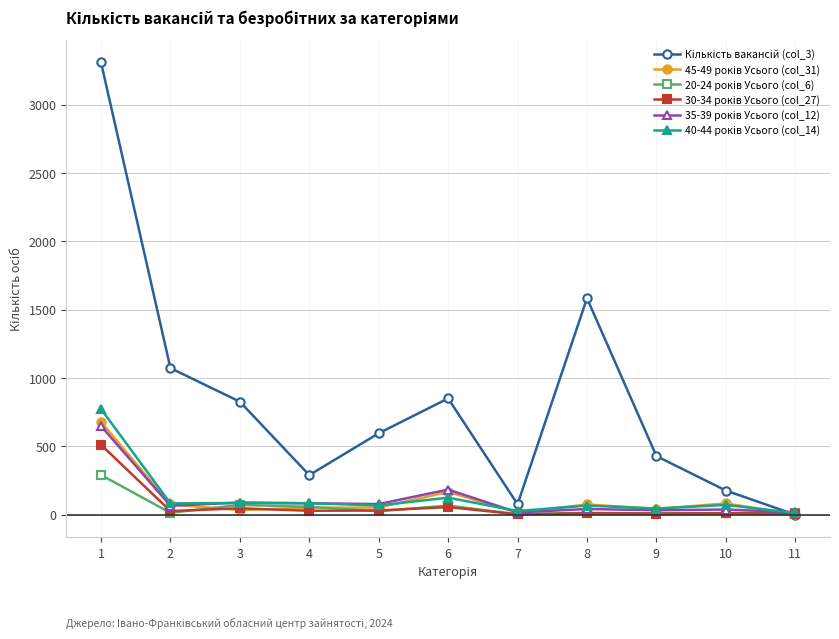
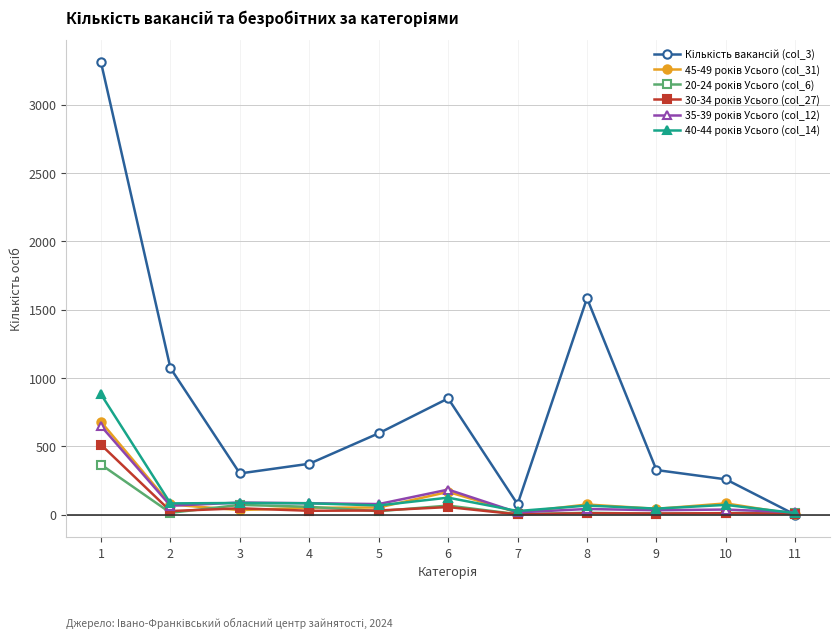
20-24 років Усього (col_6), 1: 290 -> 370
40-44 років Усього (col_14), 1: 770 -> 880
Кількість вакансій (col_3), 3: 830 -> 300
Кількість вакансій (col_3), 4: 290 -> 370
Кількість вакансій (col_3), 9: 430 -> 330
Кількість вакансій (col_3), 10: 180 -> 260
